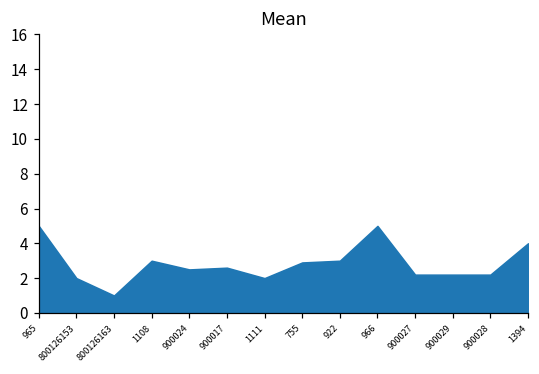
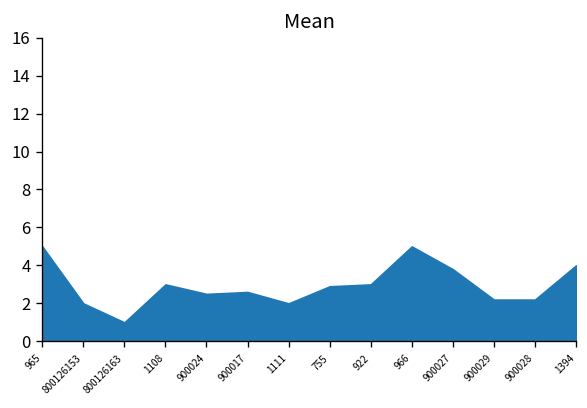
900027: 2.2 -> 3.8
